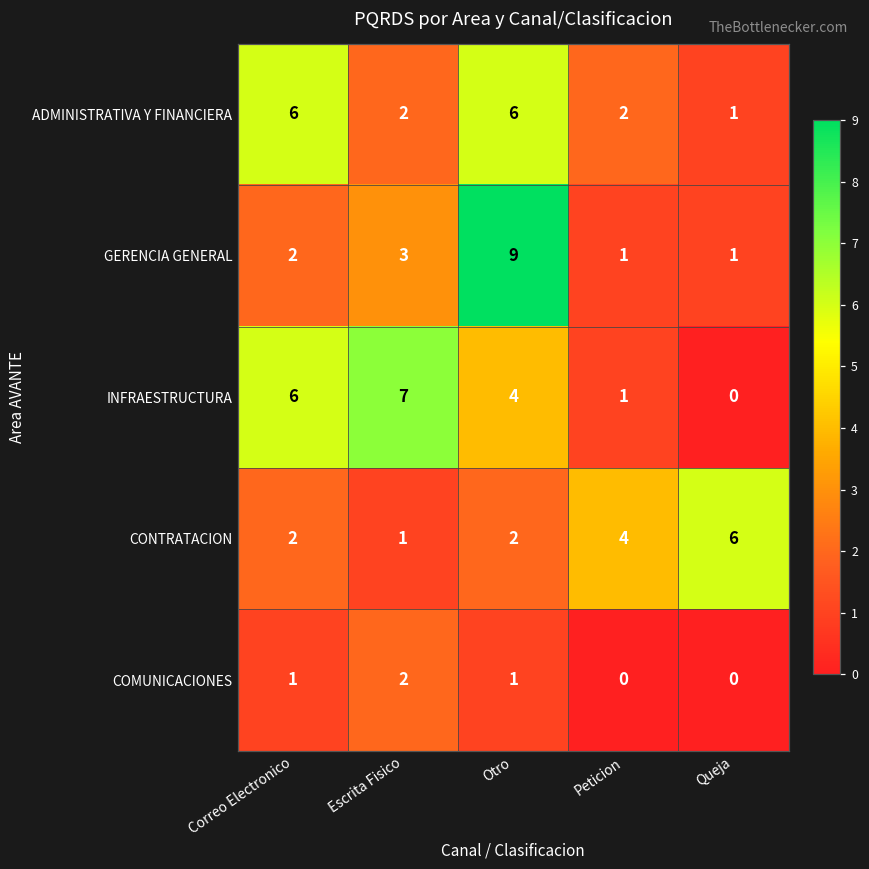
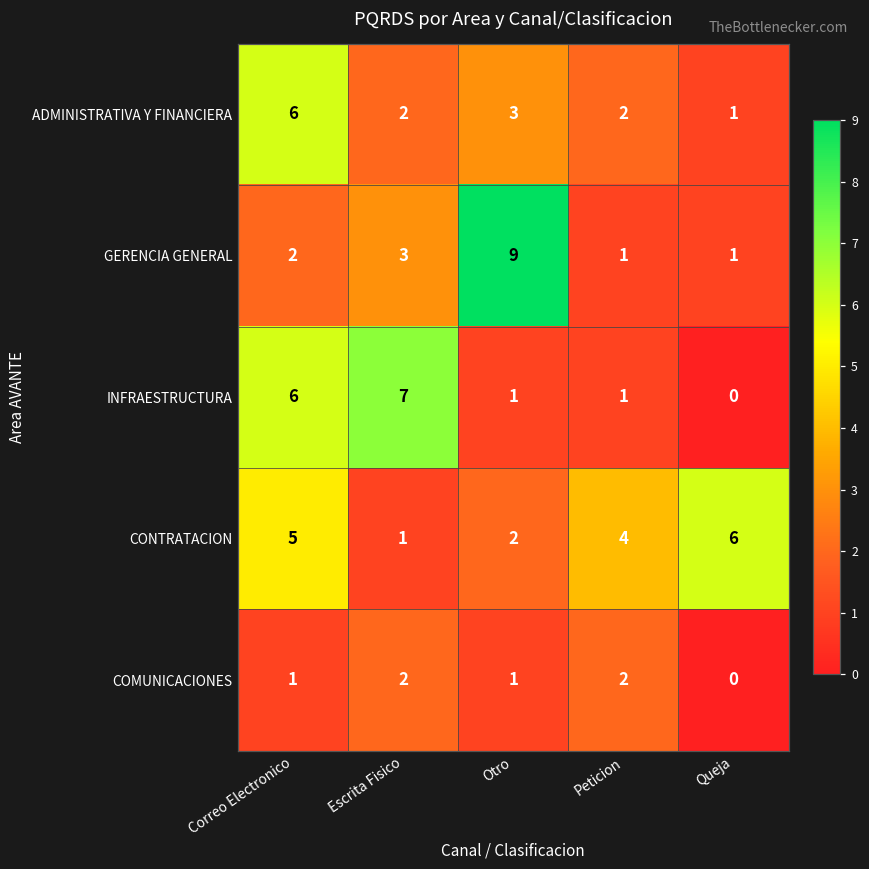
ADMINISTRATIVA Y FINANCIERA, Otro: 6 -> 3
INFRAESTRUCTURA, Otro: 4 -> 1
CONTRATACION, Correo Electronico: 2 -> 5
COMUNICACIONES, Peticion: 0 -> 2
